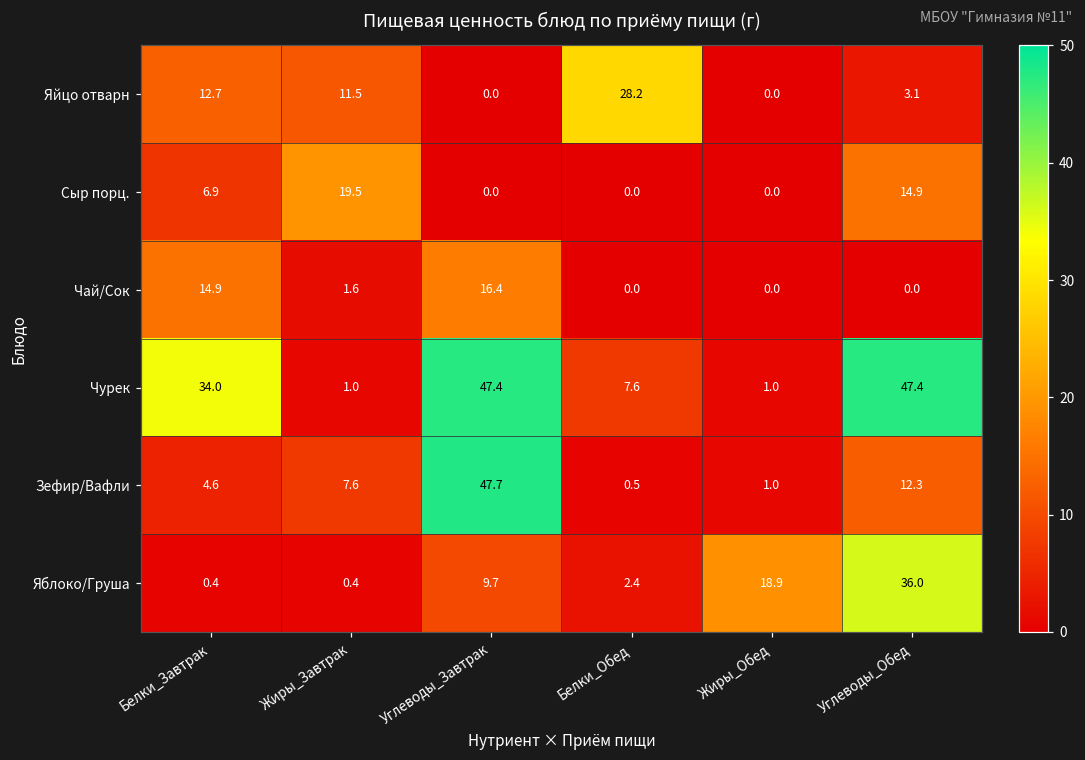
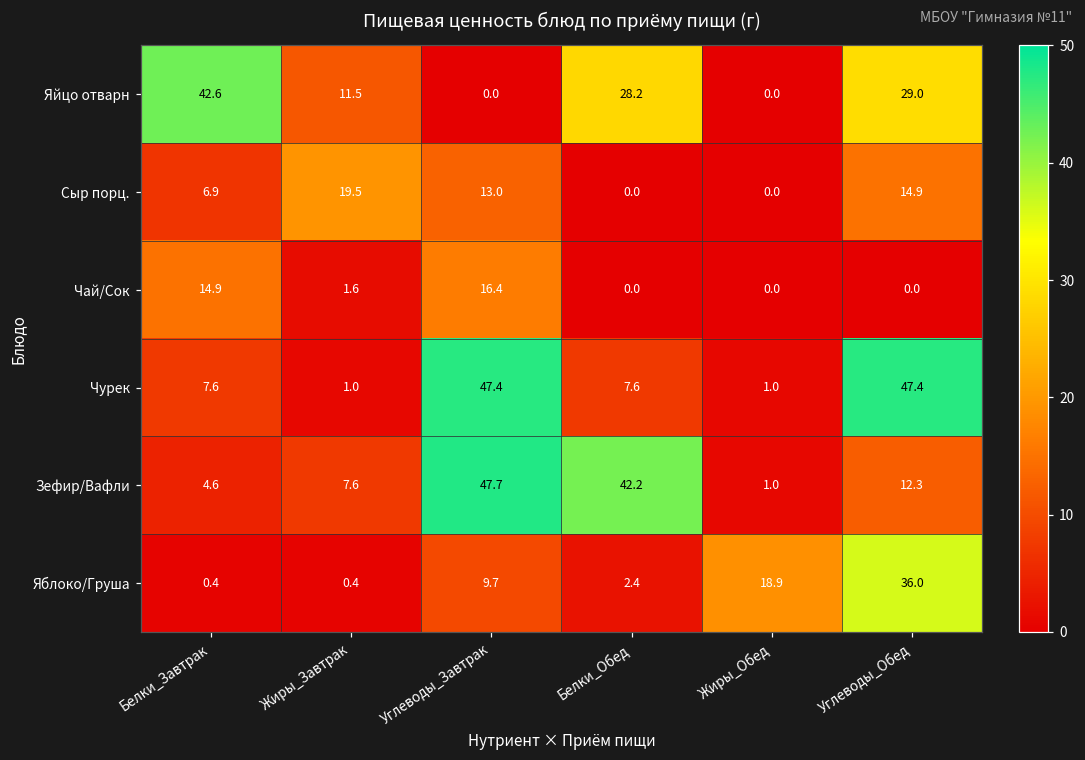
Яйцо отварн, Белки_Завтрак: 12.7 -> 42.6
Яйцо отварн, Углеводы_Обед: 3.1 -> 29.0
Сыр порц., Углеводы_Завтрак: 0.0 -> 13.0
Чурек, Белки_Завтрак: 34.0 -> 7.6
Зефир/Вафли, Белки_Обед: 0.5 -> 42.2
